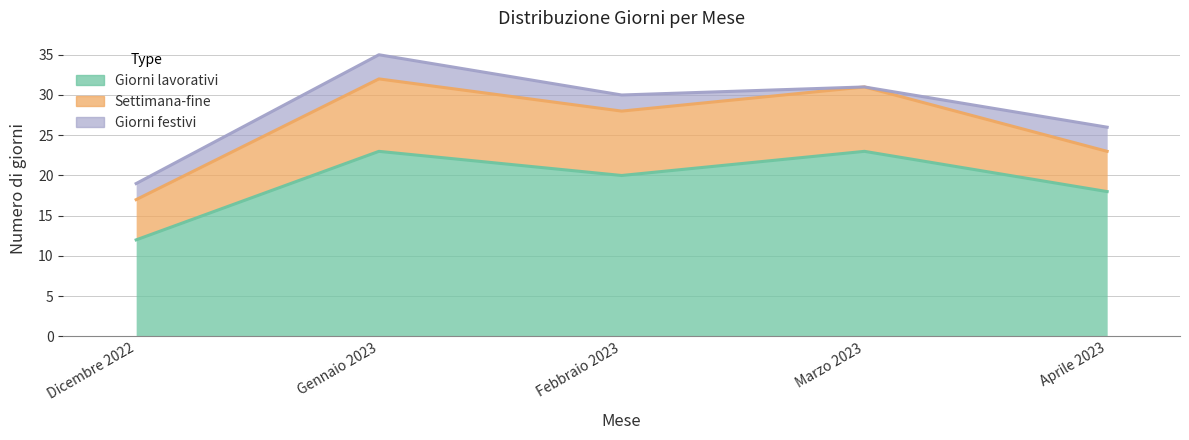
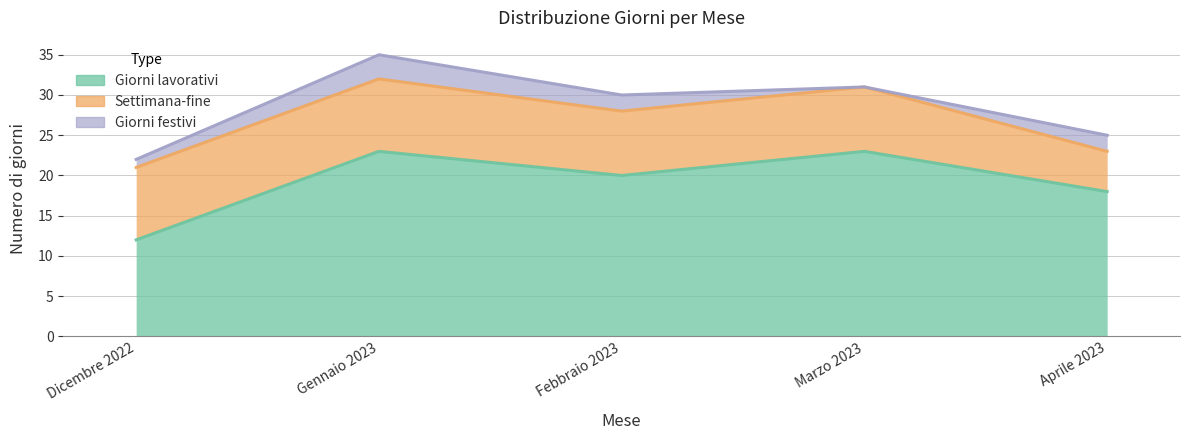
Settimana-fine, Dicembre 2022: 5 -> 9
Giorni festivi, Dicembre 2022: 2 -> 1
Giorni festivi, Aprile 2023: 3 -> 2
